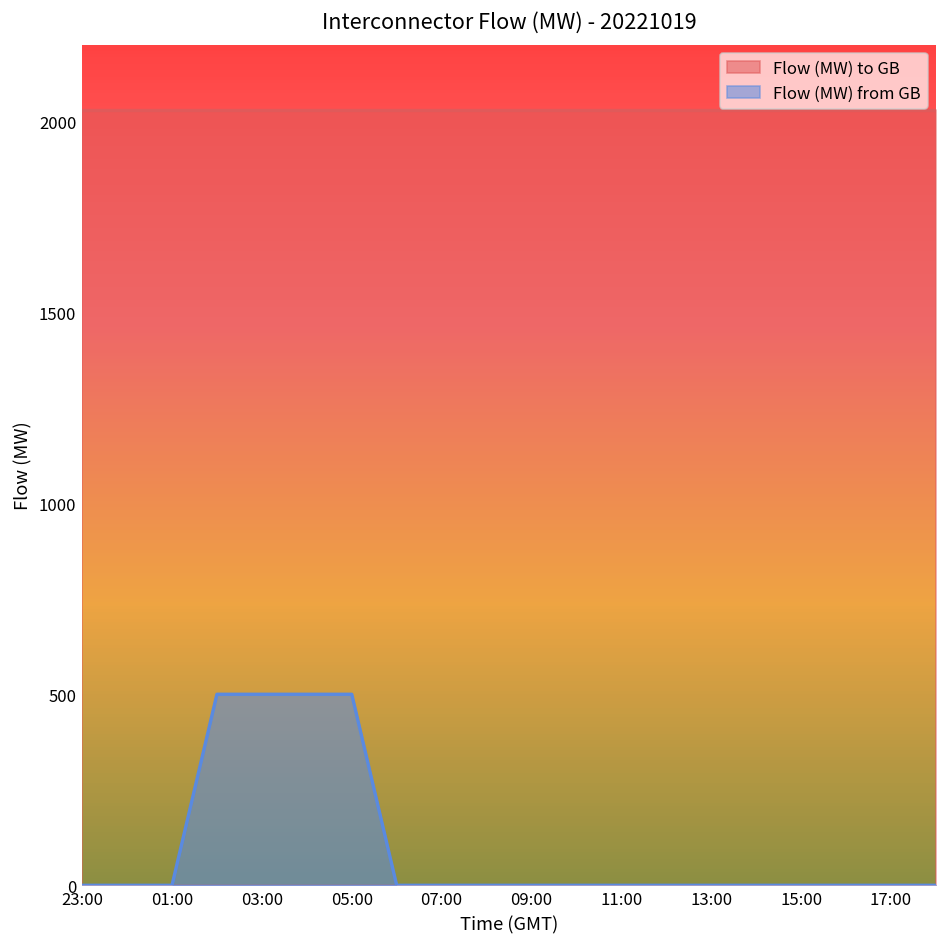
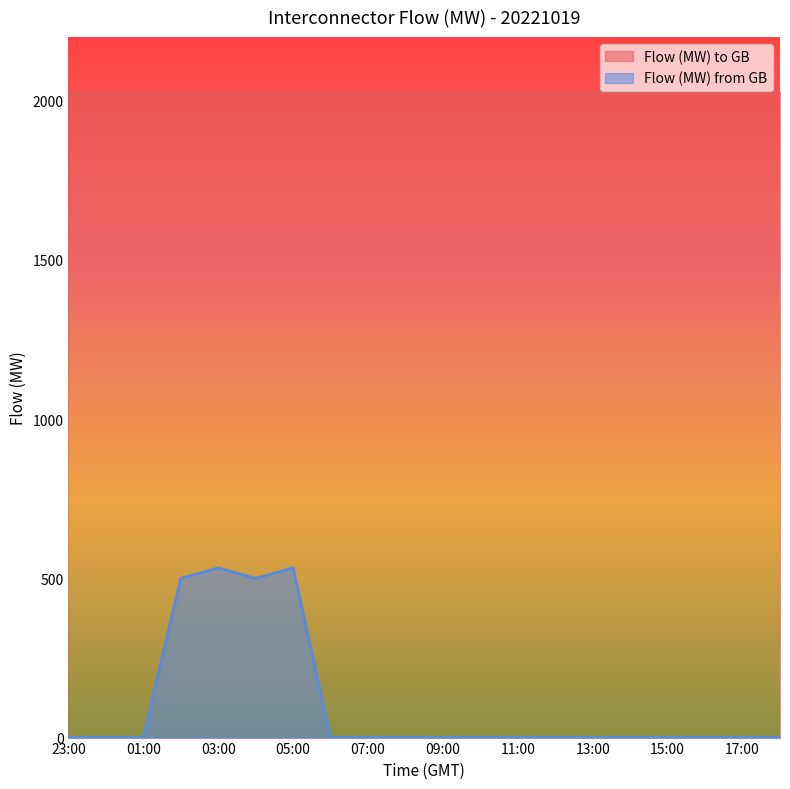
Flow (MW) from GB, 03:00: 500 -> 530
Flow (MW) from GB, 05:00: 500 -> 530
